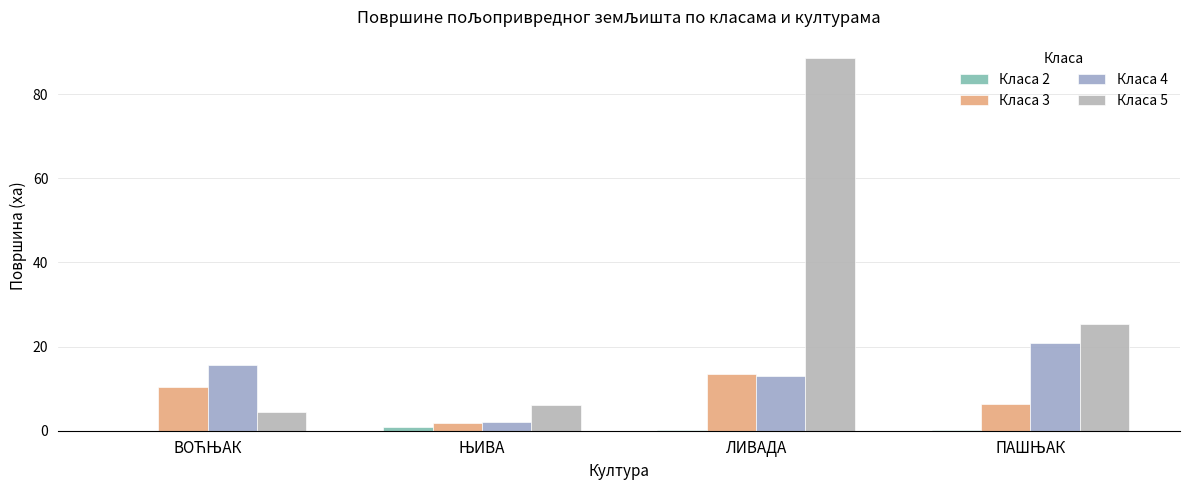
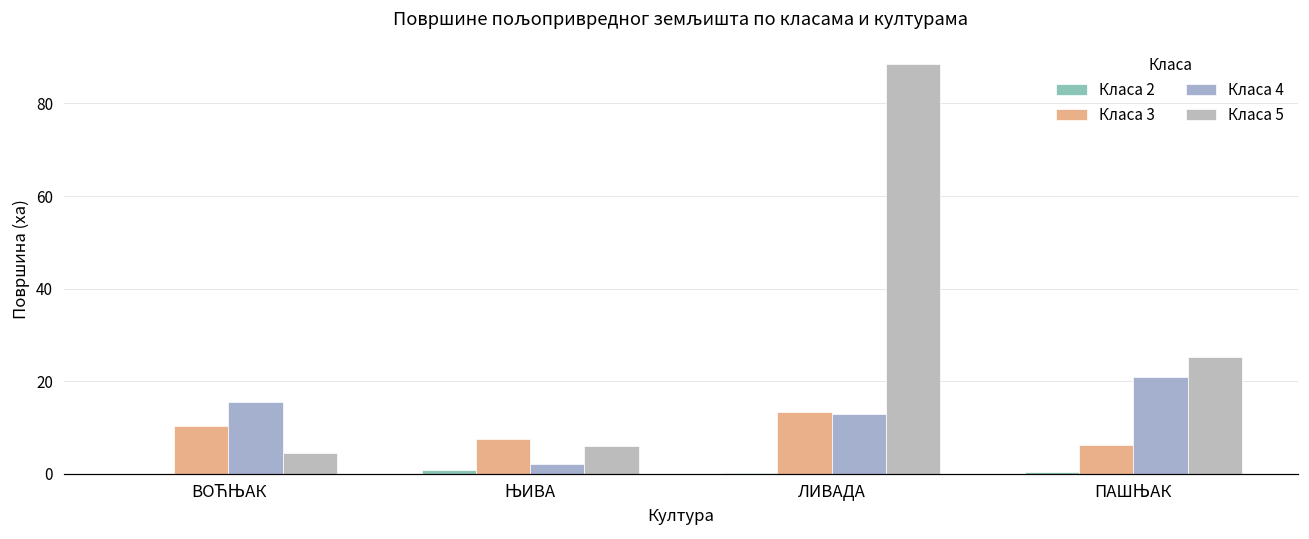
Класа 3, ЊИВА: 2 -> 8
